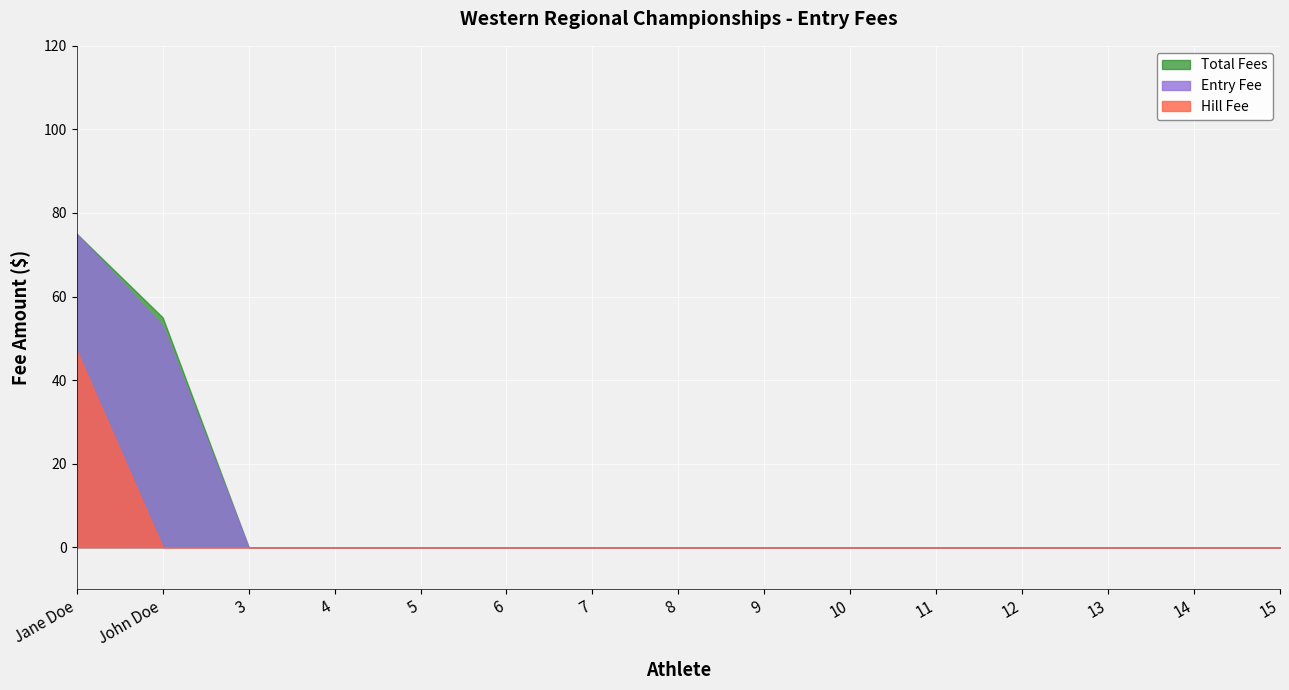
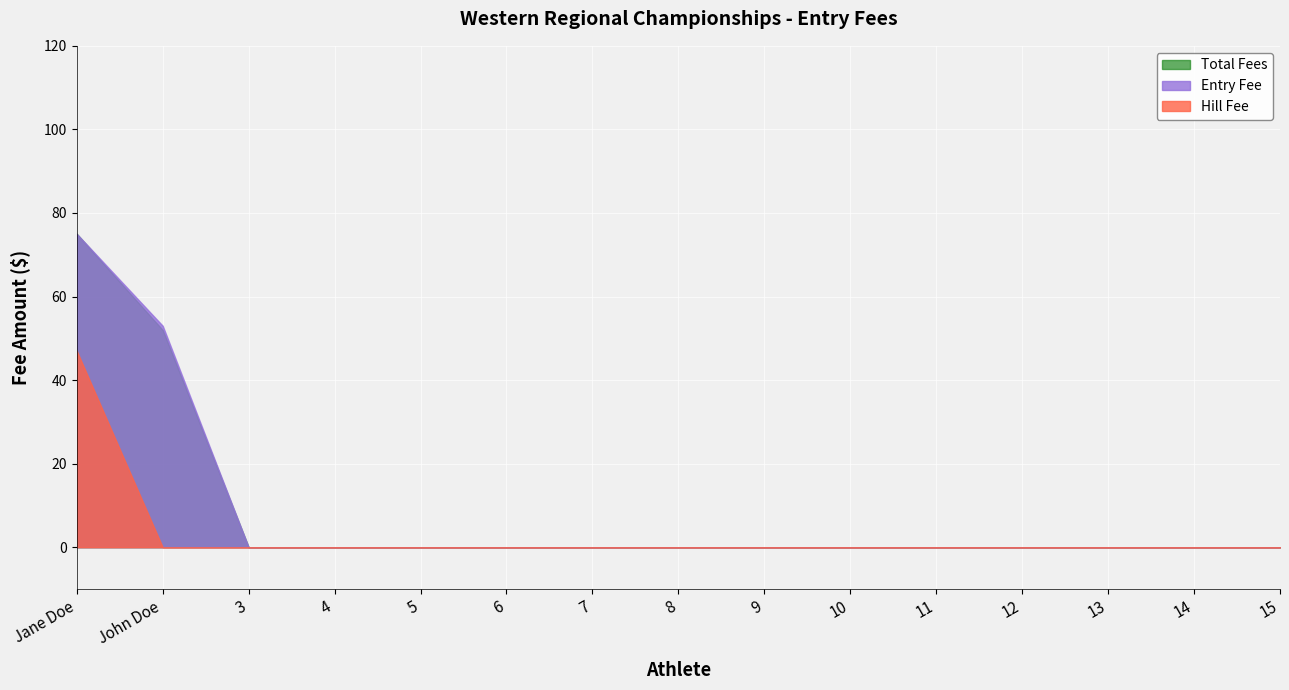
Total Fees, John Doe: 55 -> 52
